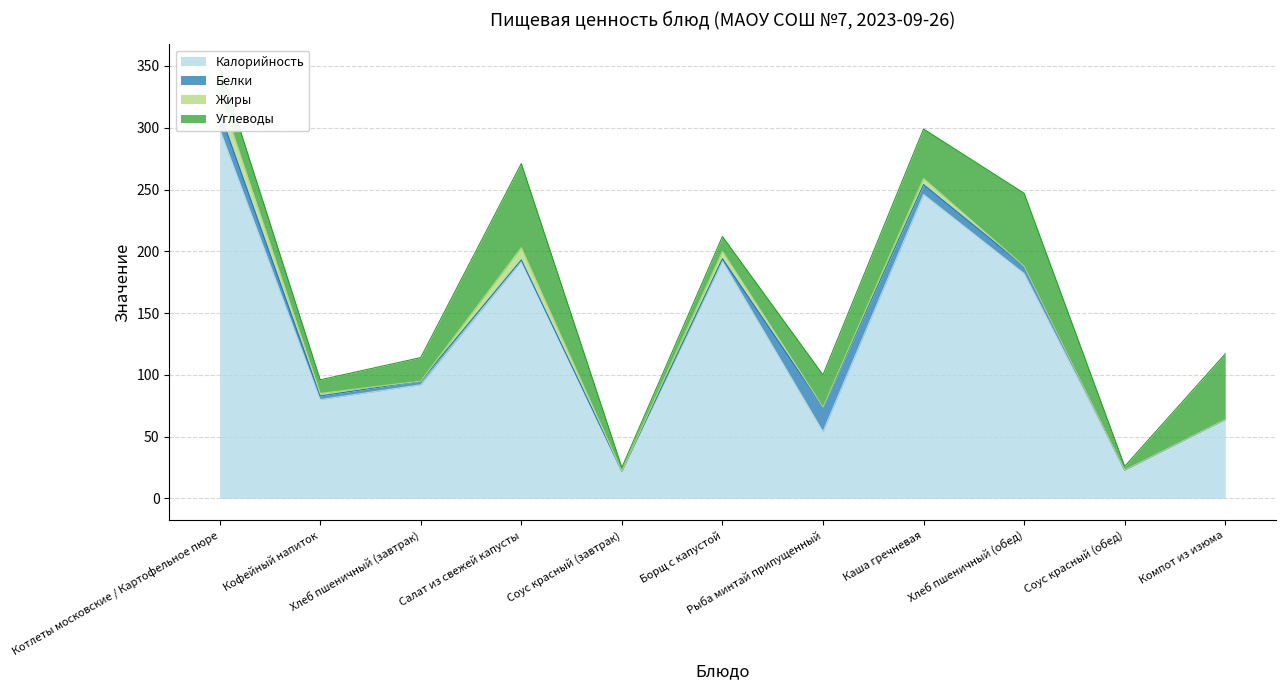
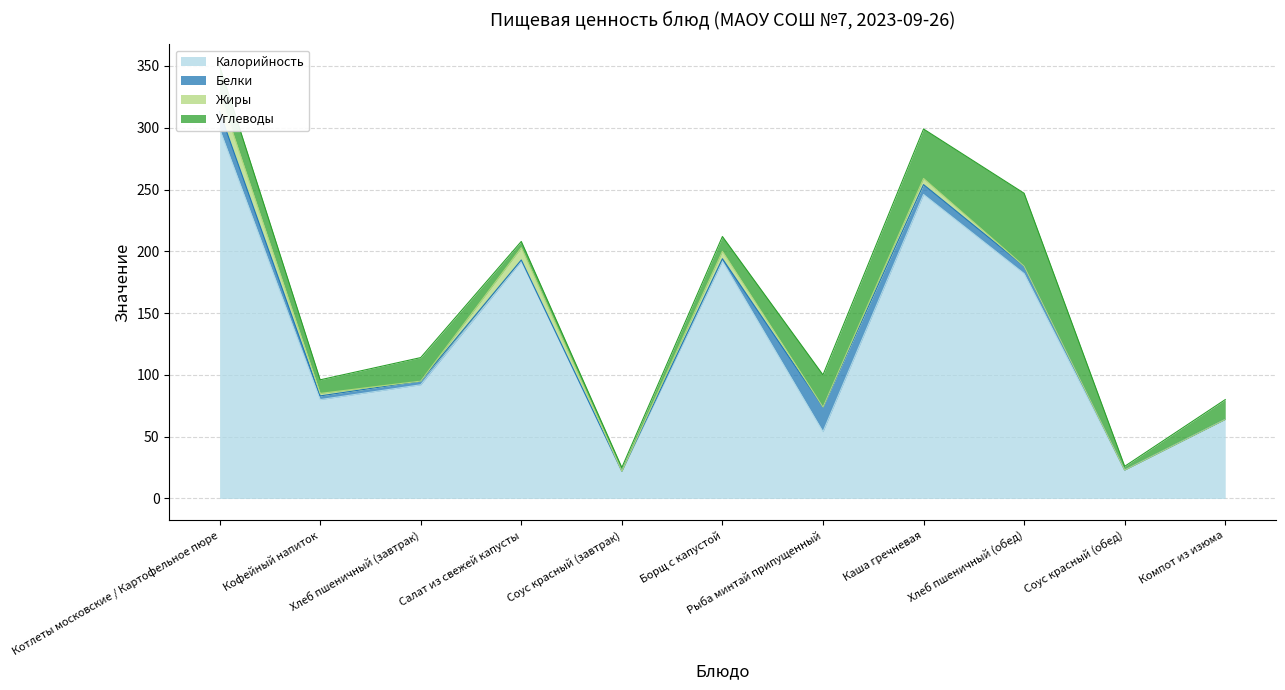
Углеводы, Салат из свежей капусты: 68 -> 5
Углеводы, Компот из изюма: 53 -> 16
